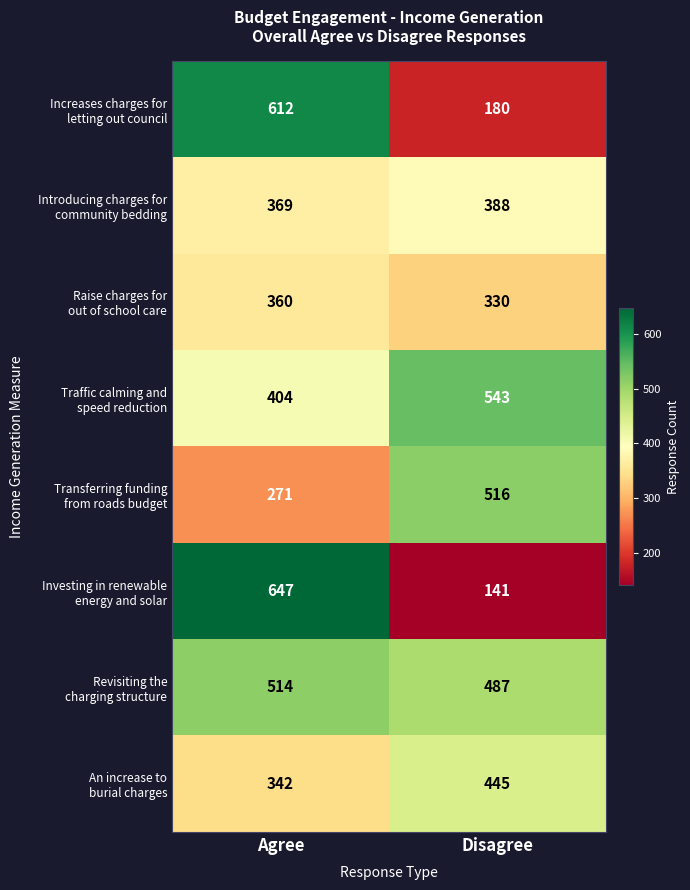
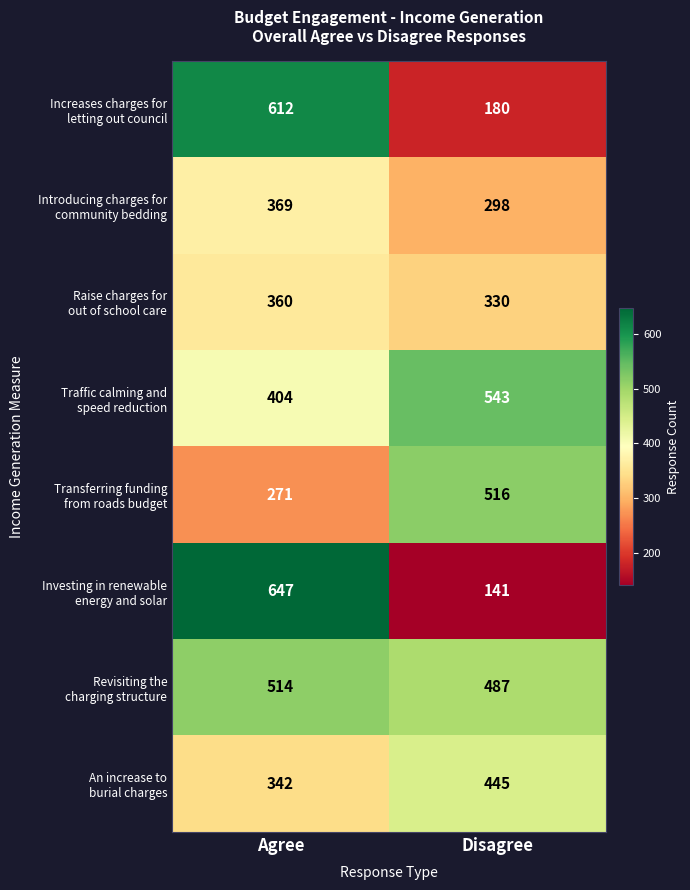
Introducing charges for community bedding, Disagree: 388 -> 298
